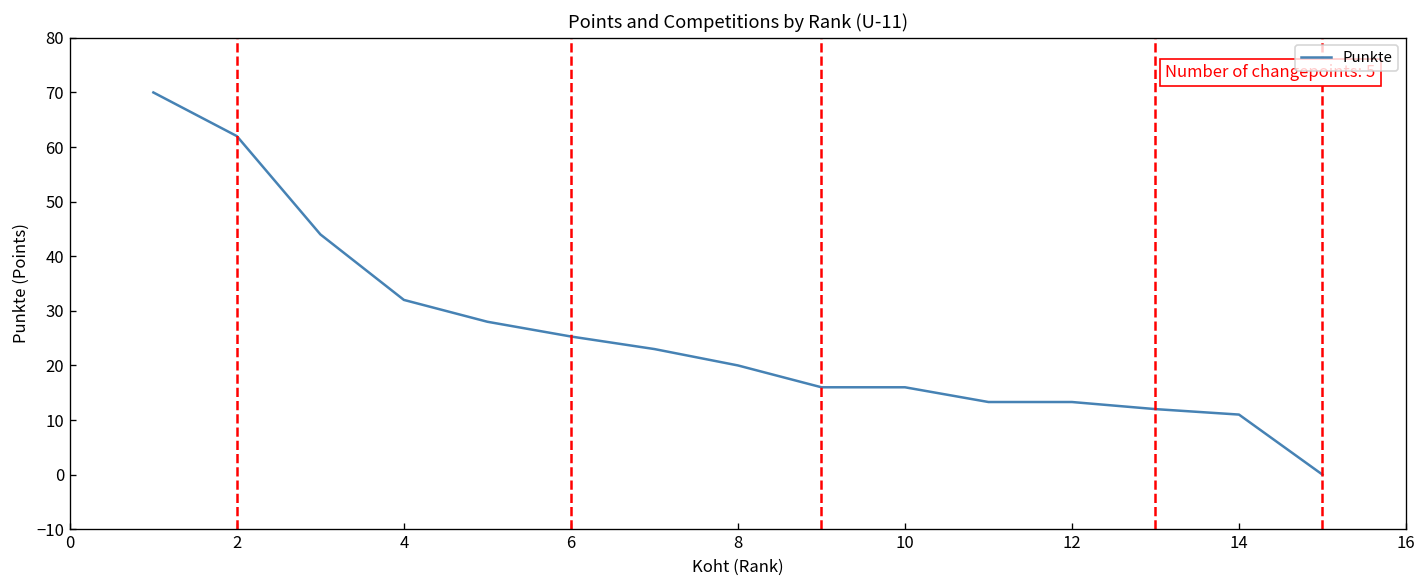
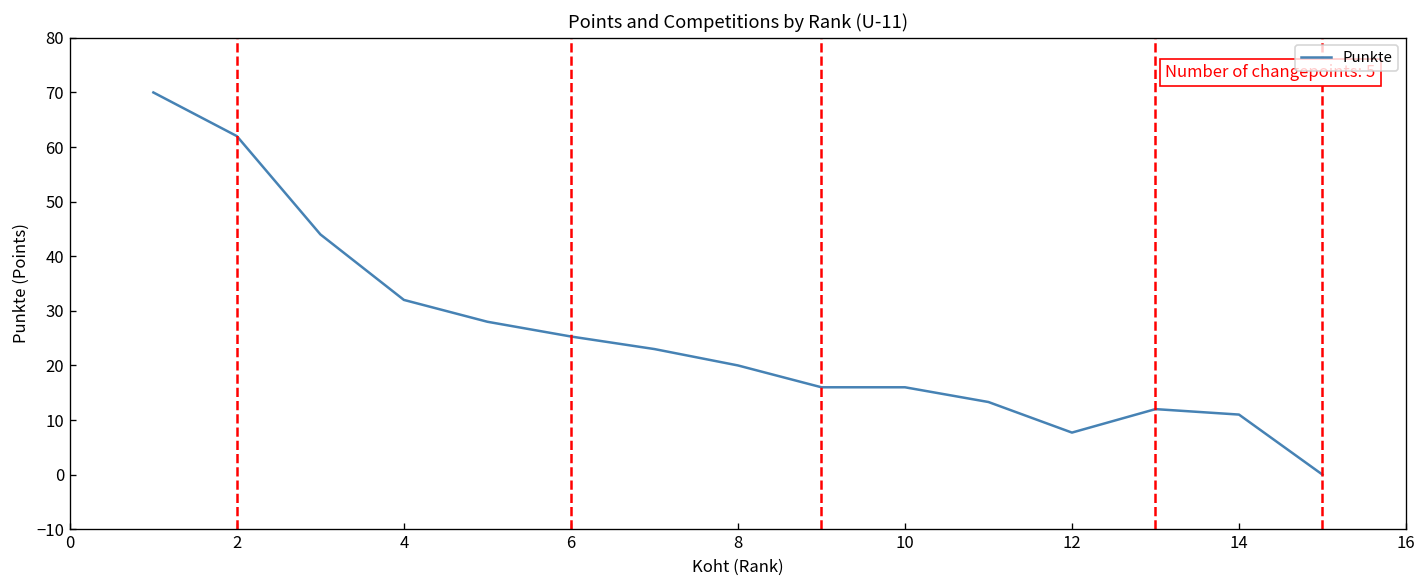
12: 13 -> 8
